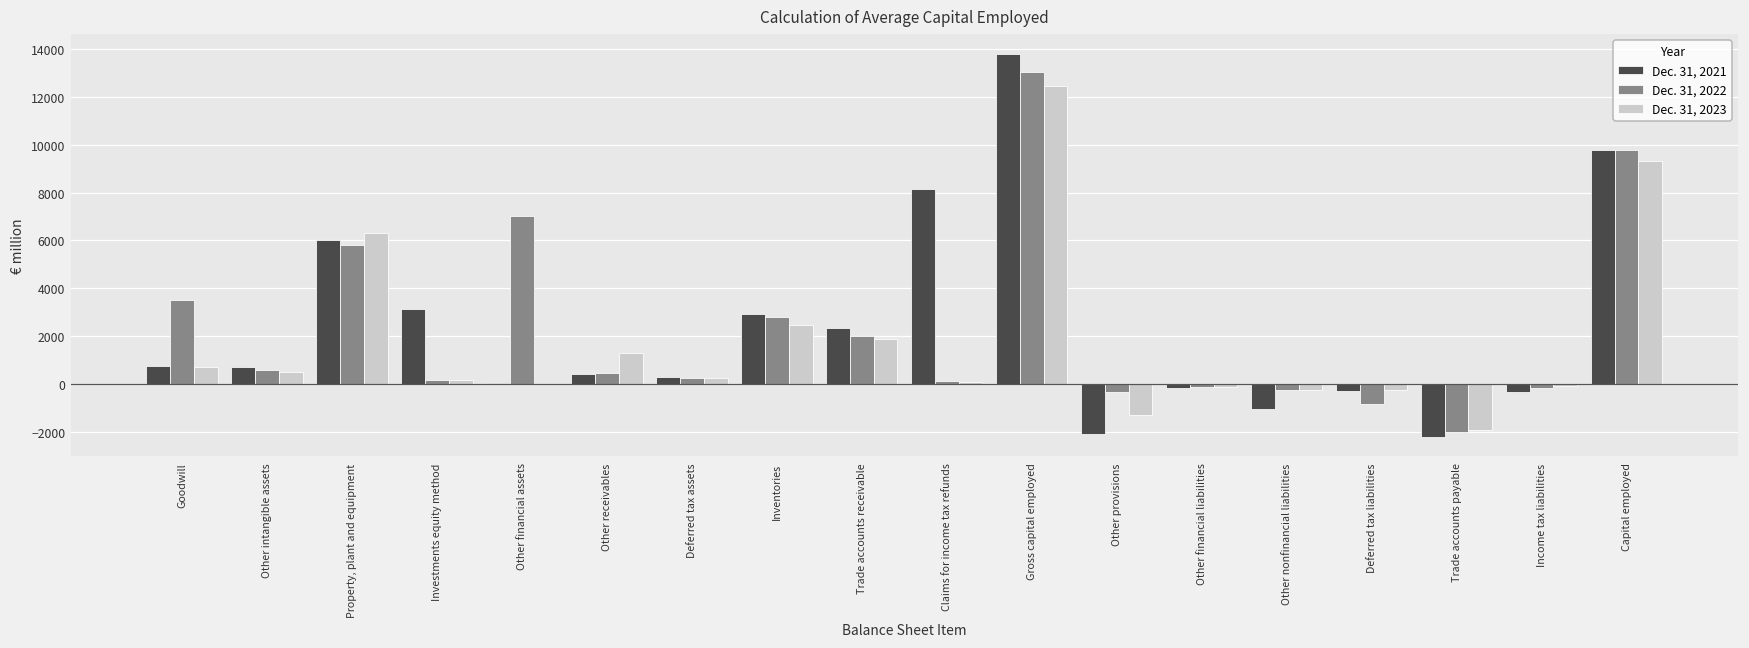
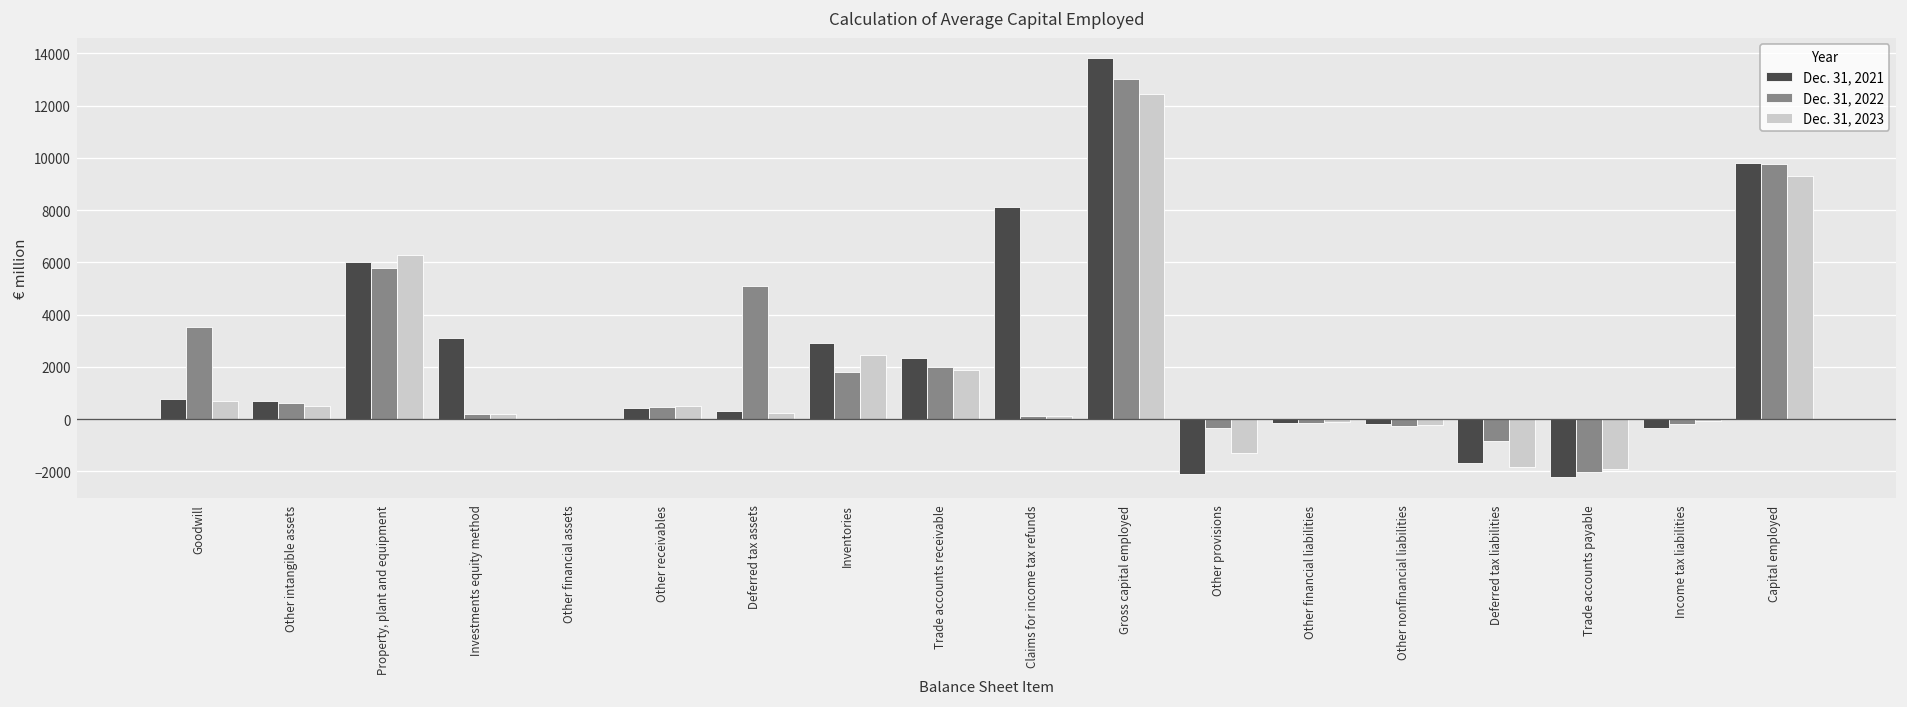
Dec. 31, 2022, Other financial assets: 7000 -> 0
Dec. 31, 2023, Other receivables: 1300 -> 500
Dec. 31, 2022, Deferred tax assets: 300 -> 5100
Dec. 31, 2022, Inventories: 2800 -> 1800
Dec. 31, 2021, Other nonfinancial liabilities: -1000 -> -200
Dec. 31, 2021, Deferred tax liabilities: -300 -> -1700
Dec. 31, 2023, Deferred tax liabilities: -300 -> -1800
